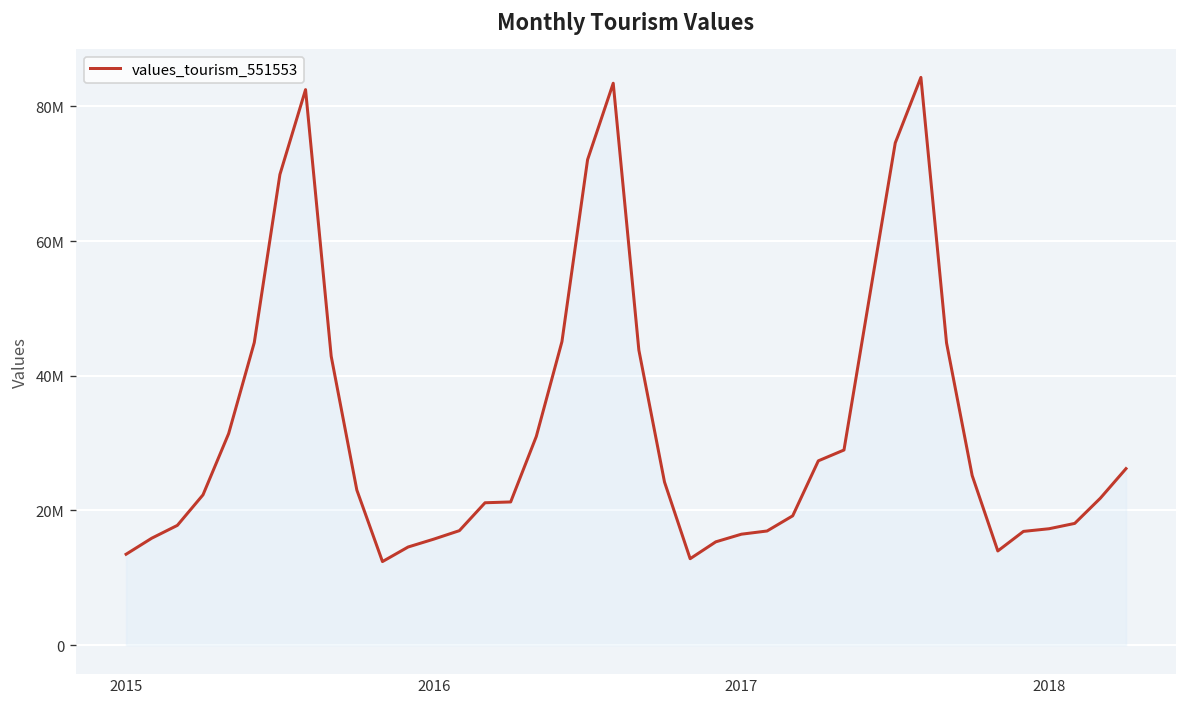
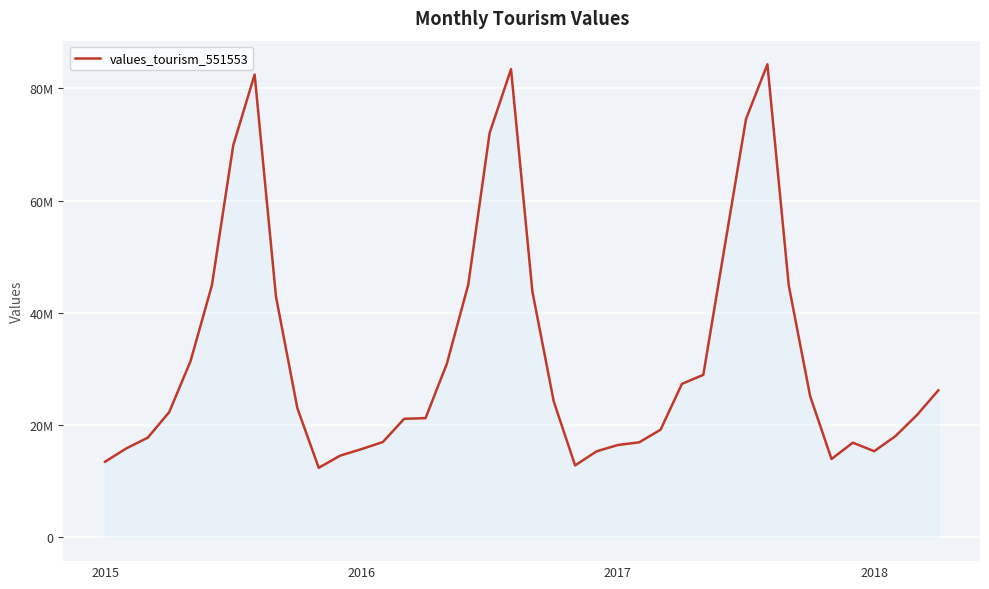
2018: 17000000 -> 15000000
